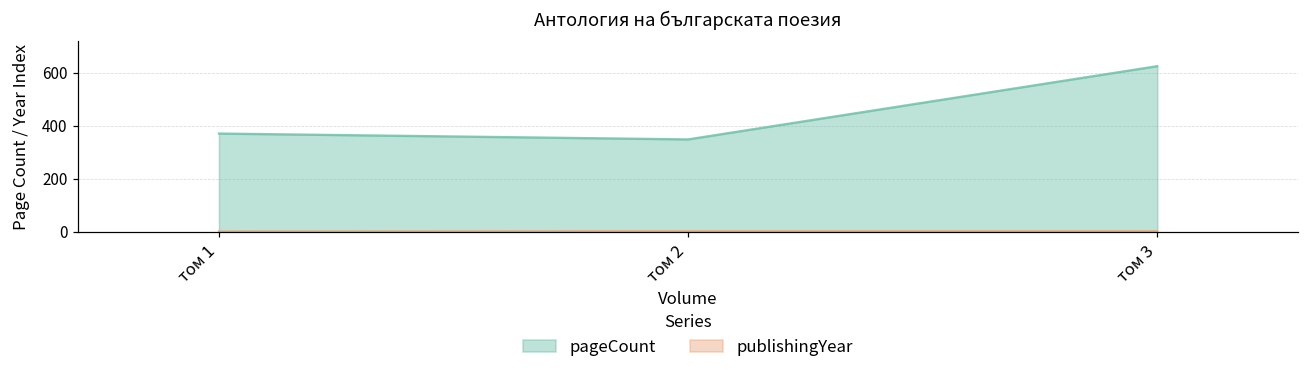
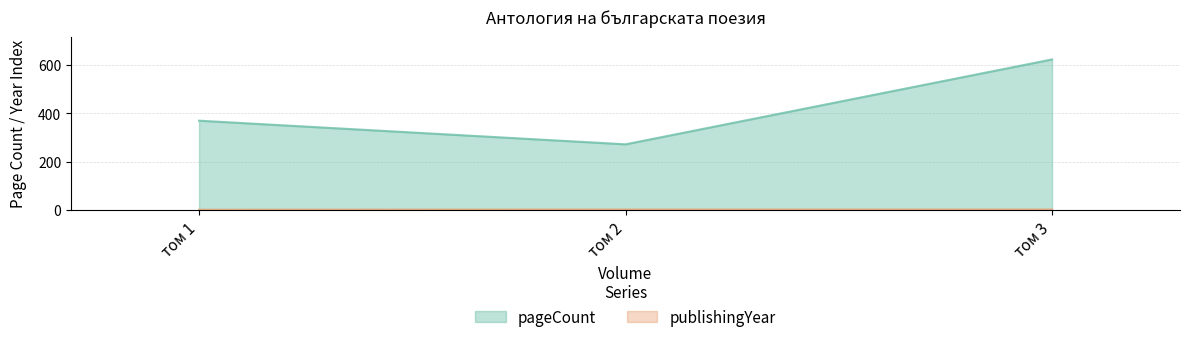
pageCount, том 2: 350 -> 270
